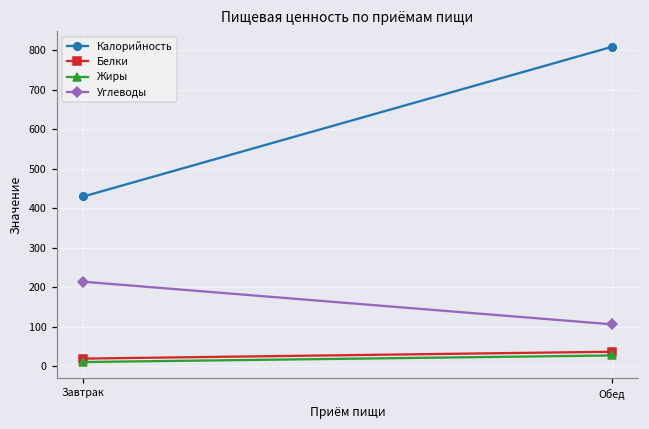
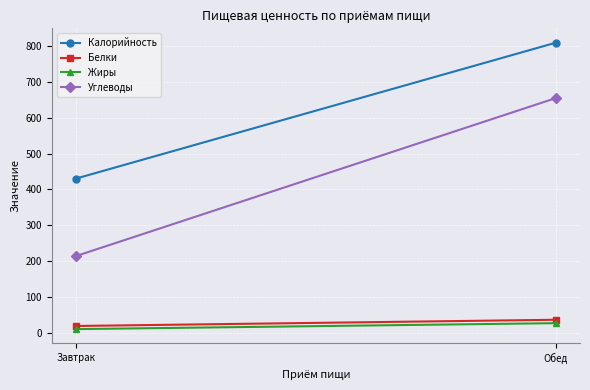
Углеводы, Обед: 110 -> 650
